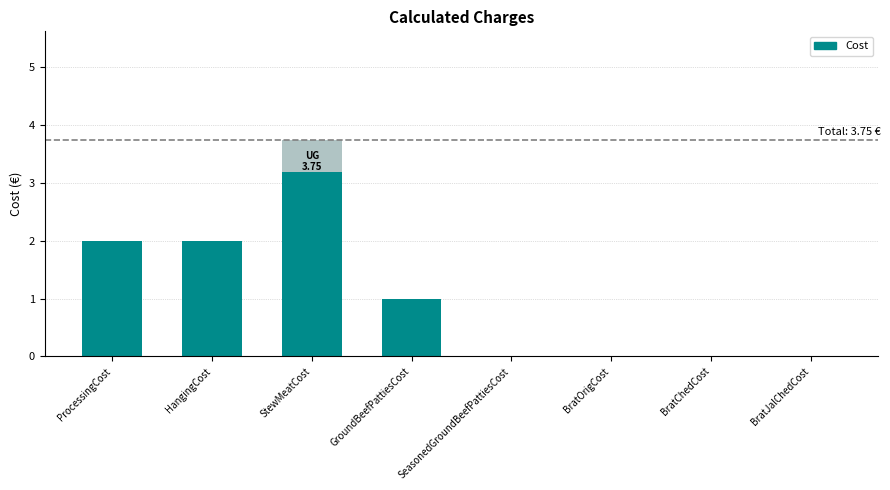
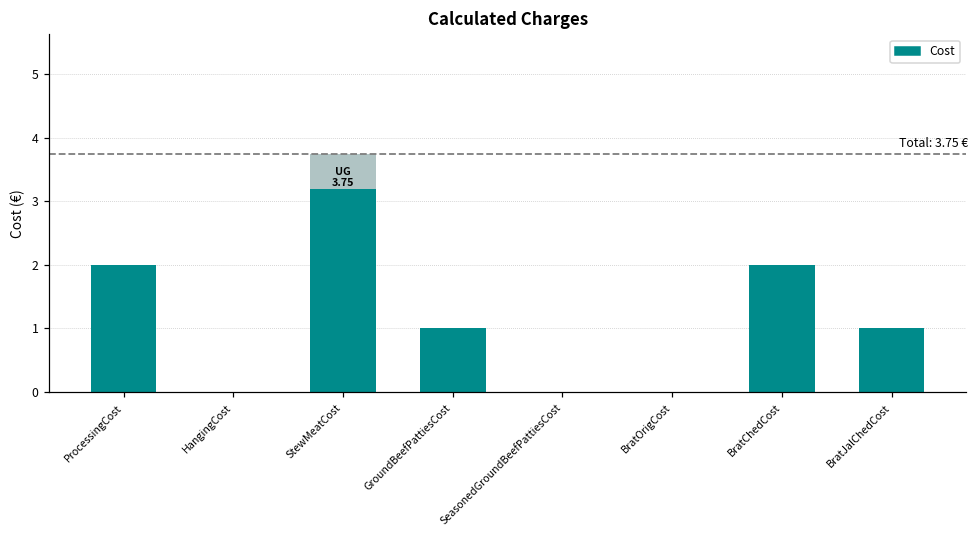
Cost, HangingCost: 2 -> 0
Cost, BratChedCost: 0 -> 2
Cost, BratJalChedCost: 0 -> 1
